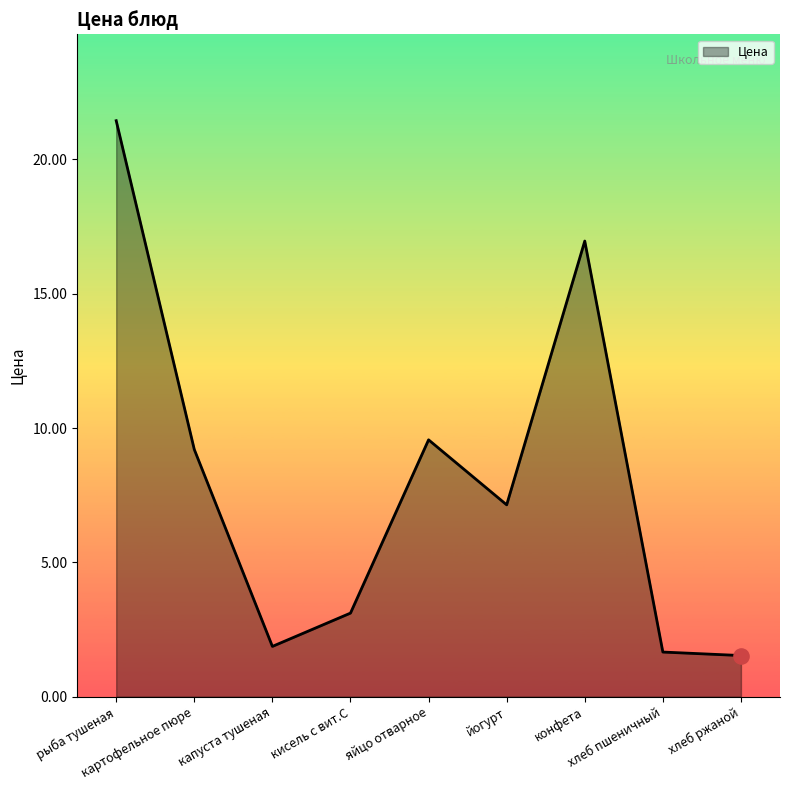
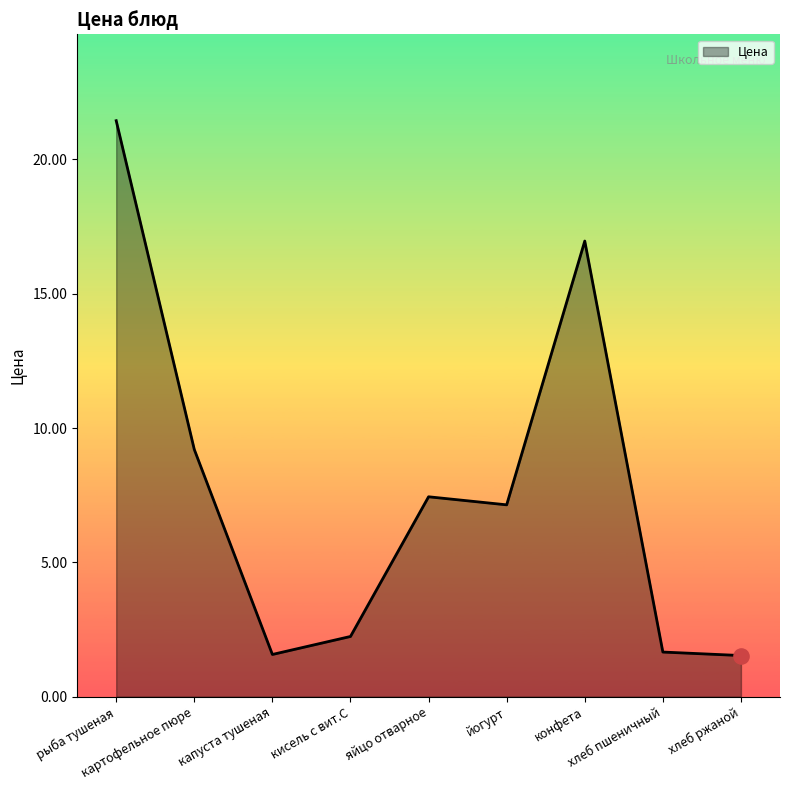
Цена, капуста тушеная: 1.9 -> 1.6
Цена, кисель с вит.С: 3.1 -> 2.2
Цена, яйцо отварное: 9.6 -> 7.4
